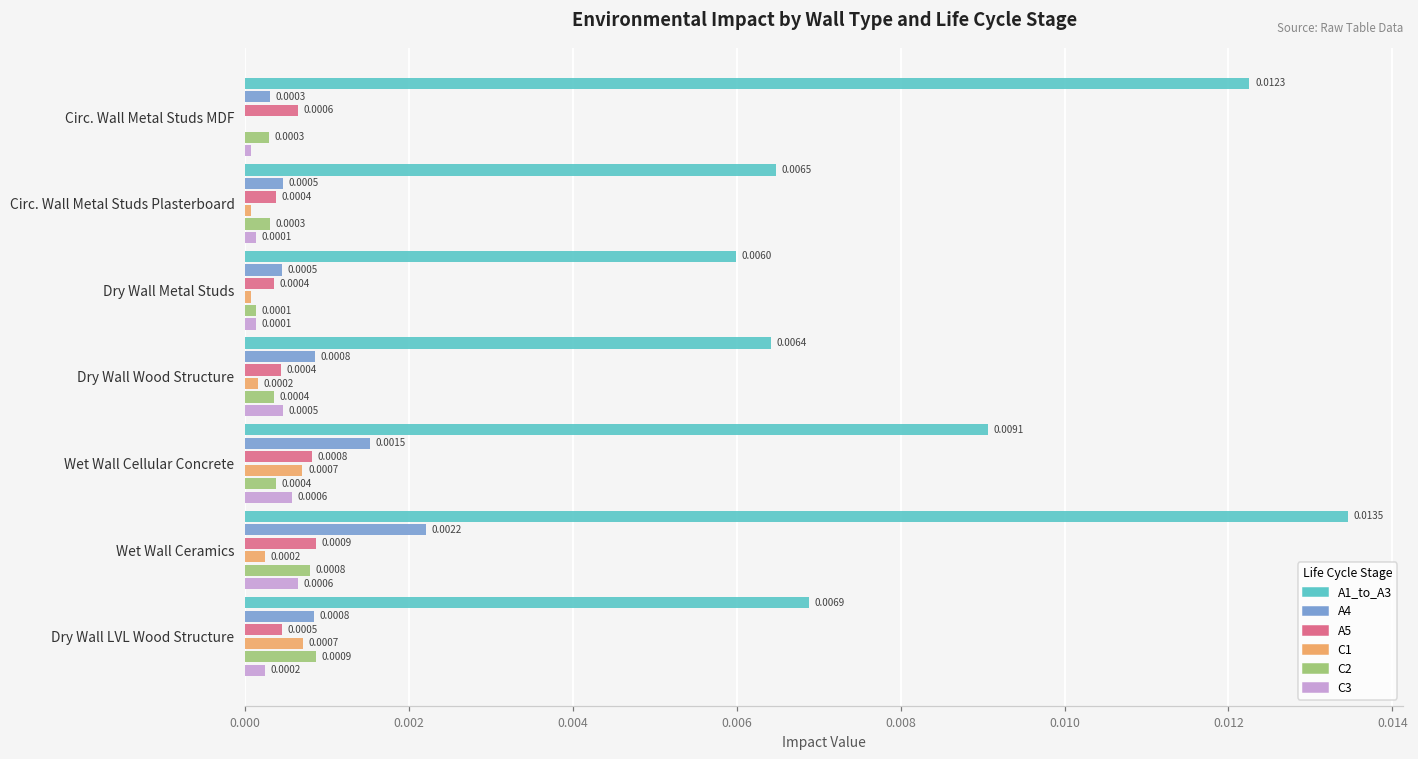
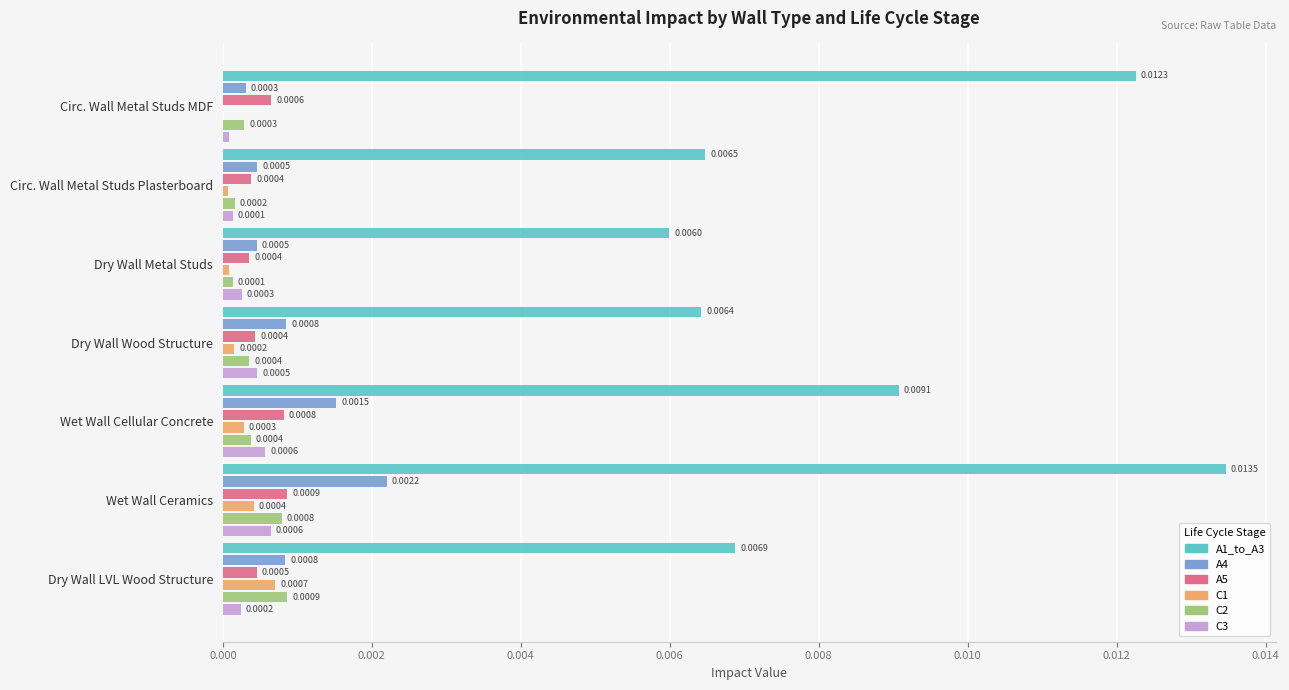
C2, Circ. Wall Metal Studs Plasterboard: 0.0003 -> 0.0002
C3, Dry Wall Metal Studs: 0.0001 -> 0.0003
C1, Wet Wall Cellular Concrete: 0.0007 -> 0.0003
C1, Wet Wall Ceramics: 0.0002 -> 0.0004
